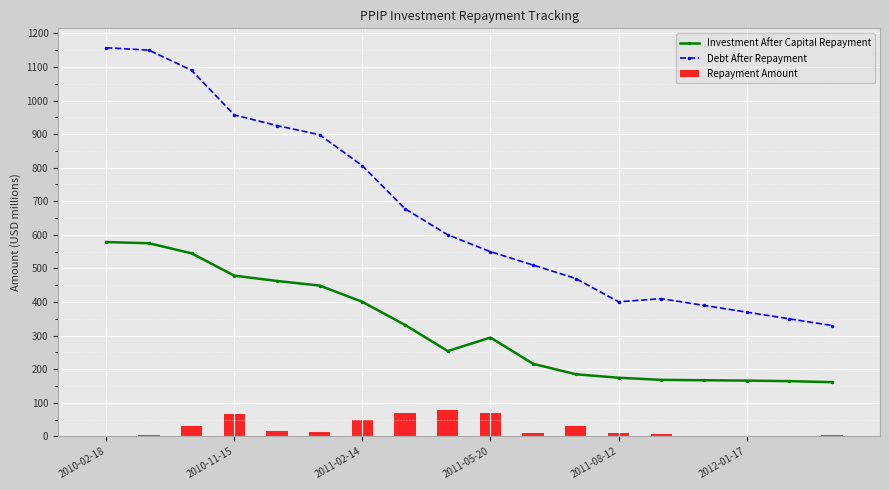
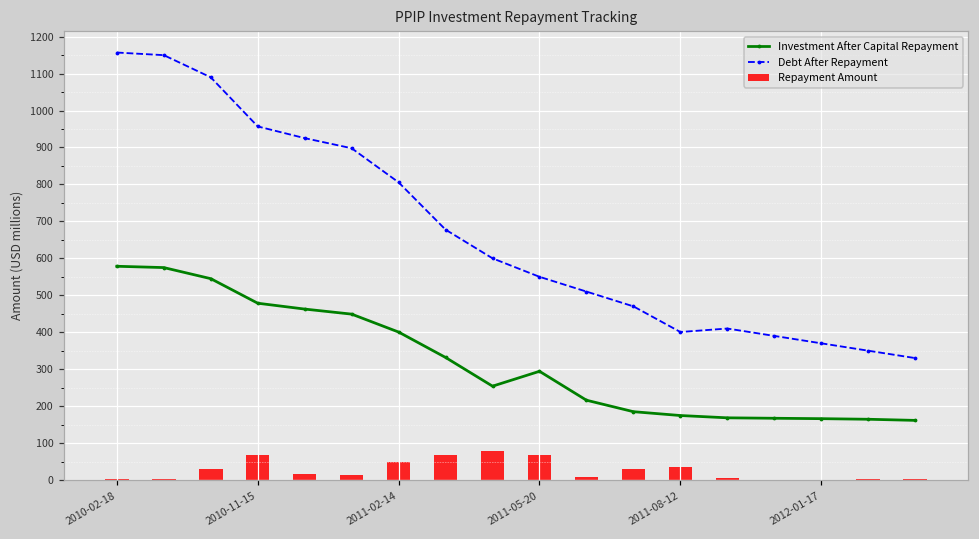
Repayment Amount, 2011-08-12: 10 -> 40
